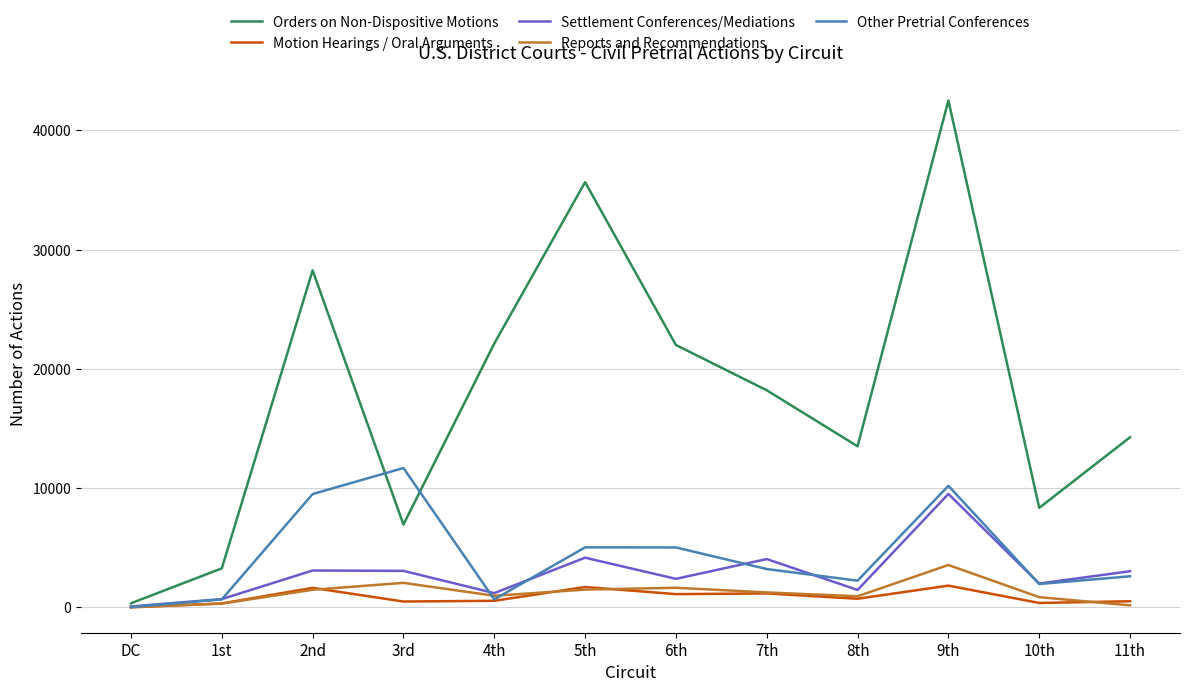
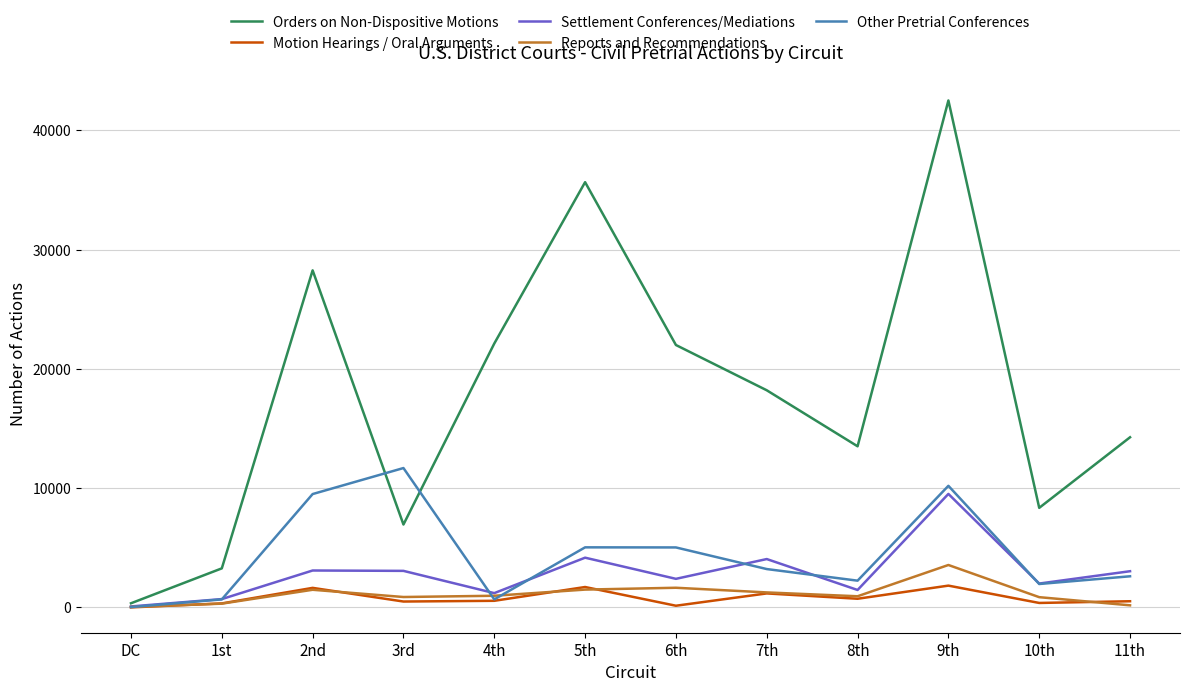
Reports and Recommendations, 3rd: 2100 -> 900
Motion Hearings / Oral Arguments, 6th: 1100 -> 100
